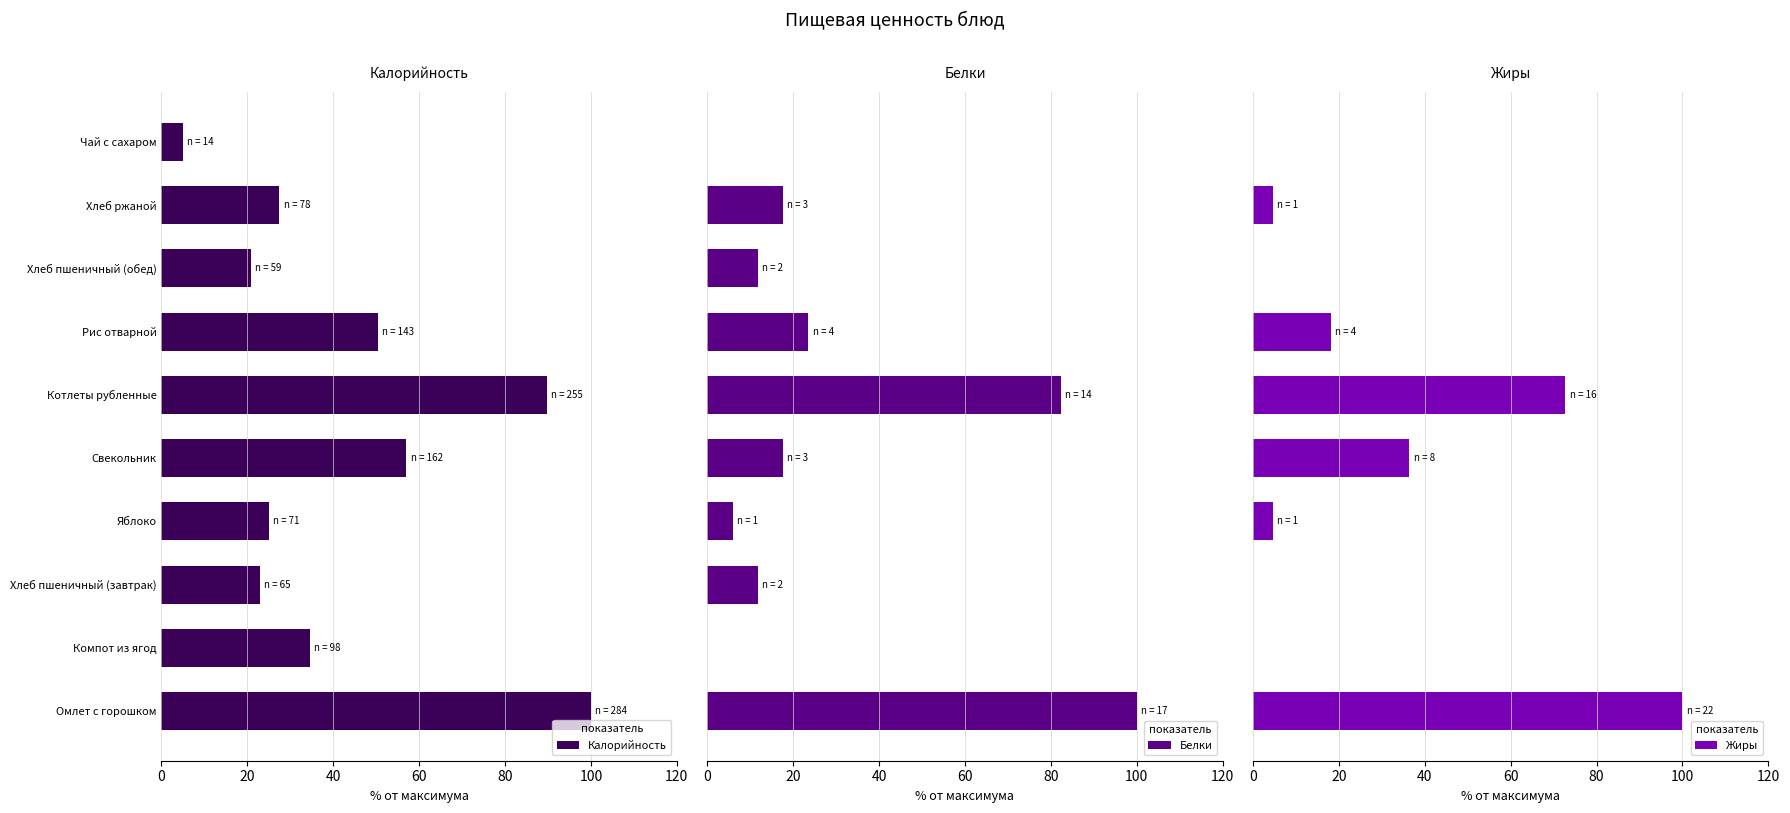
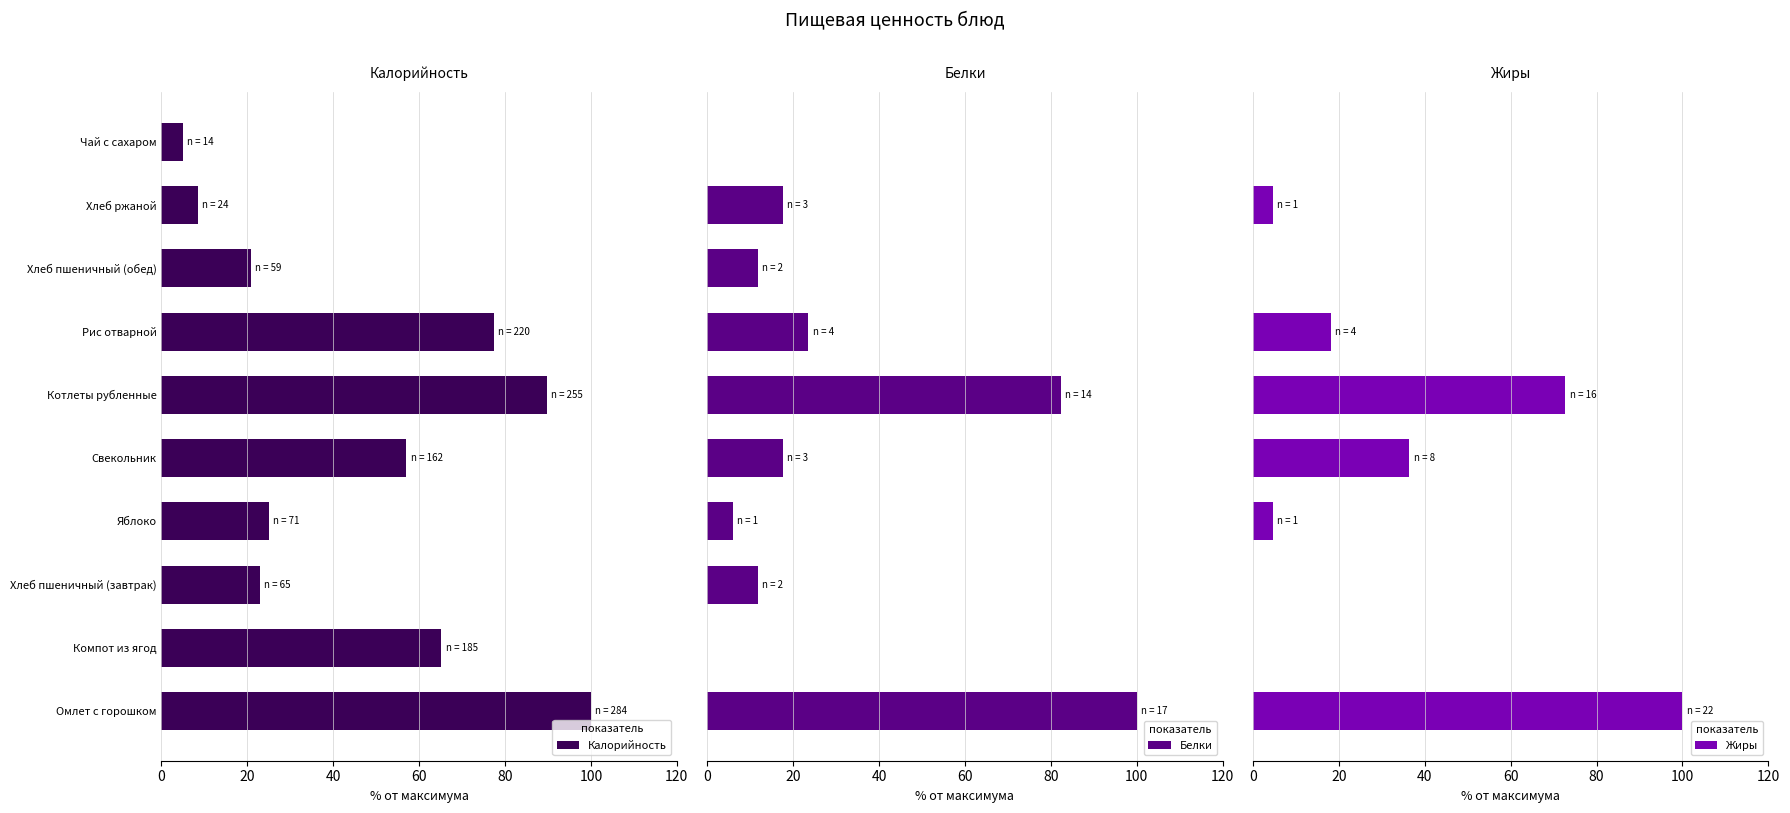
Калорийность, Хлеб ржаной: 78 -> 24
Калорийность, Рис отварной: 143 -> 220
Калорийность, Компот из ягод: 98 -> 185
